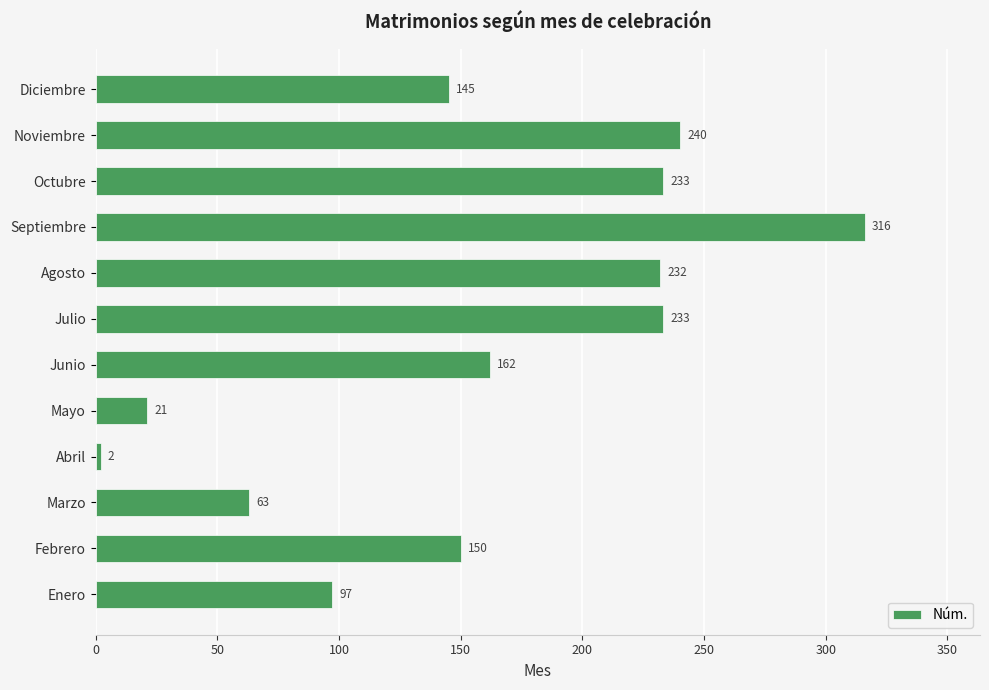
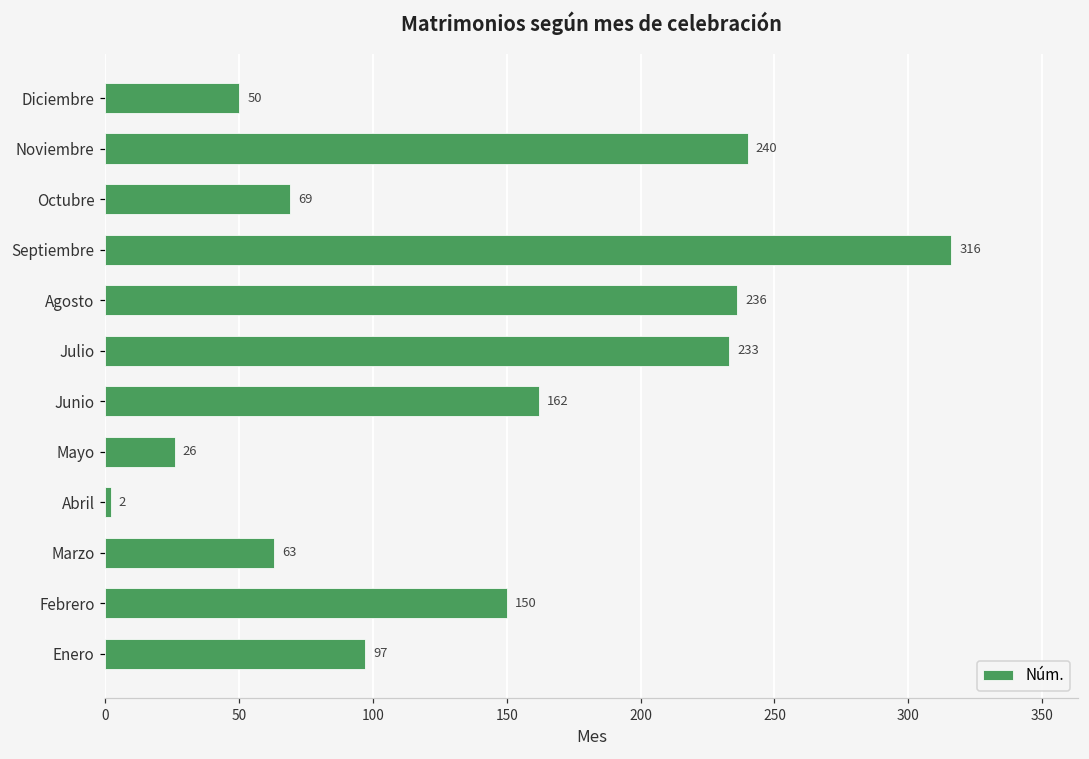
Diciembre: 145 -> 50
Octubre: 233 -> 69
Agosto: 232 -> 236
Mayo: 21 -> 26
